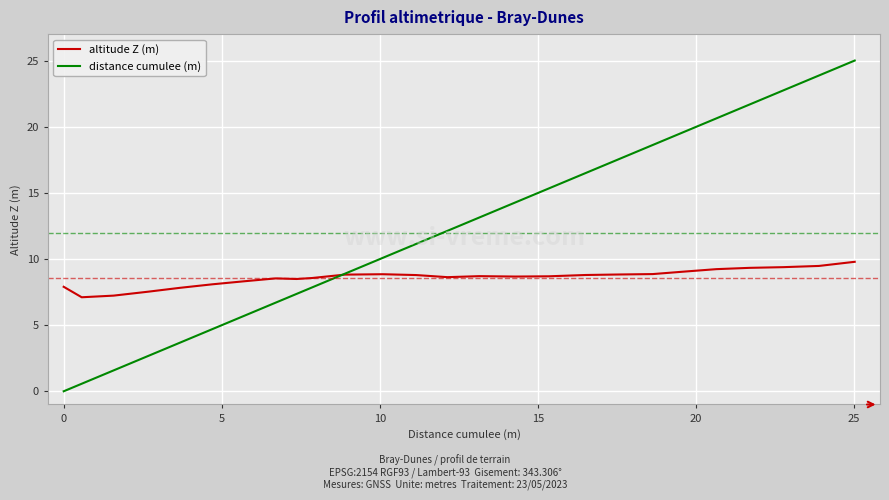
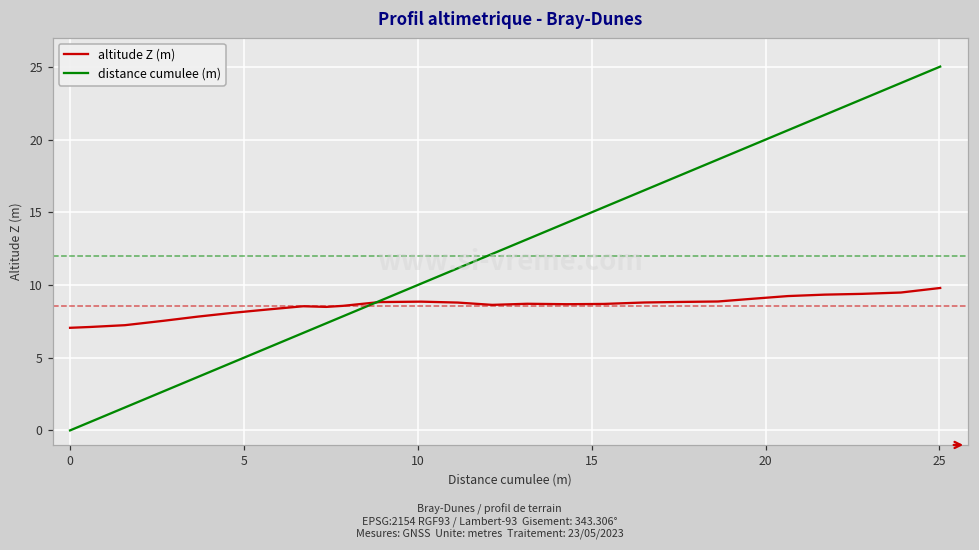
altitude Z (m), 0: 7.9 -> 7.1
